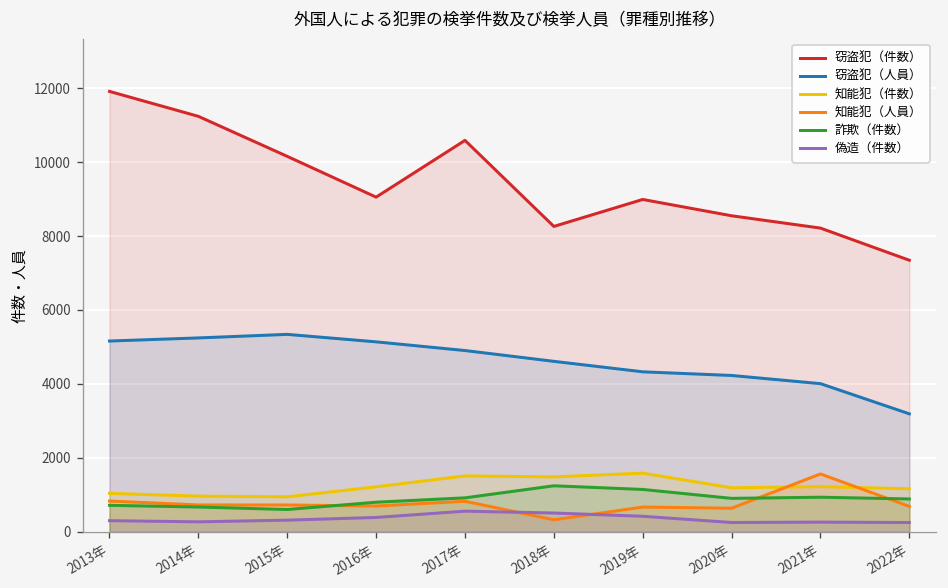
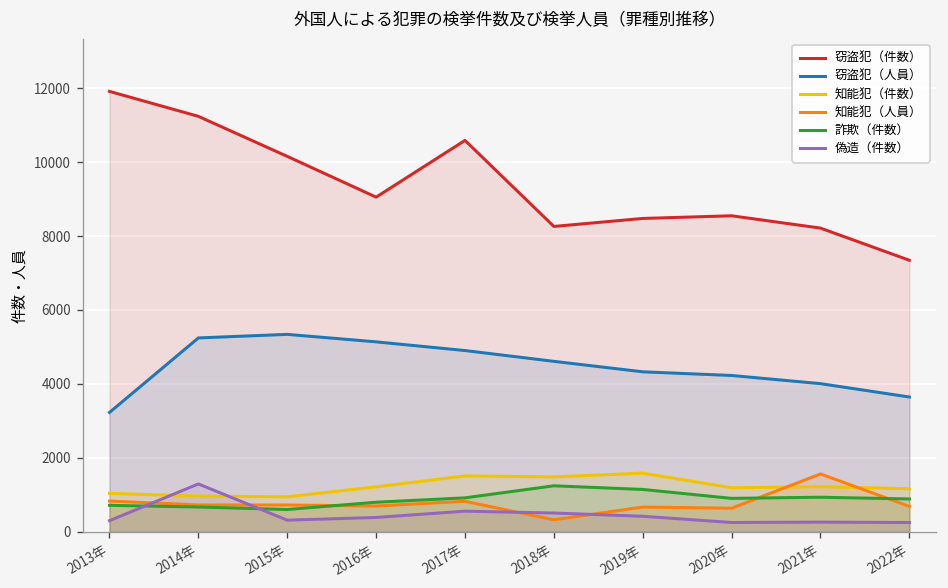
窃盗犯（人員）, 2013年: 5200 -> 3200
偽造（件数）, 2014年: 300 -> 1300
窃盗犯（件数）, 2019年: 9000 -> 8500
窃盗犯（人員）, 2022年: 3200 -> 3600
